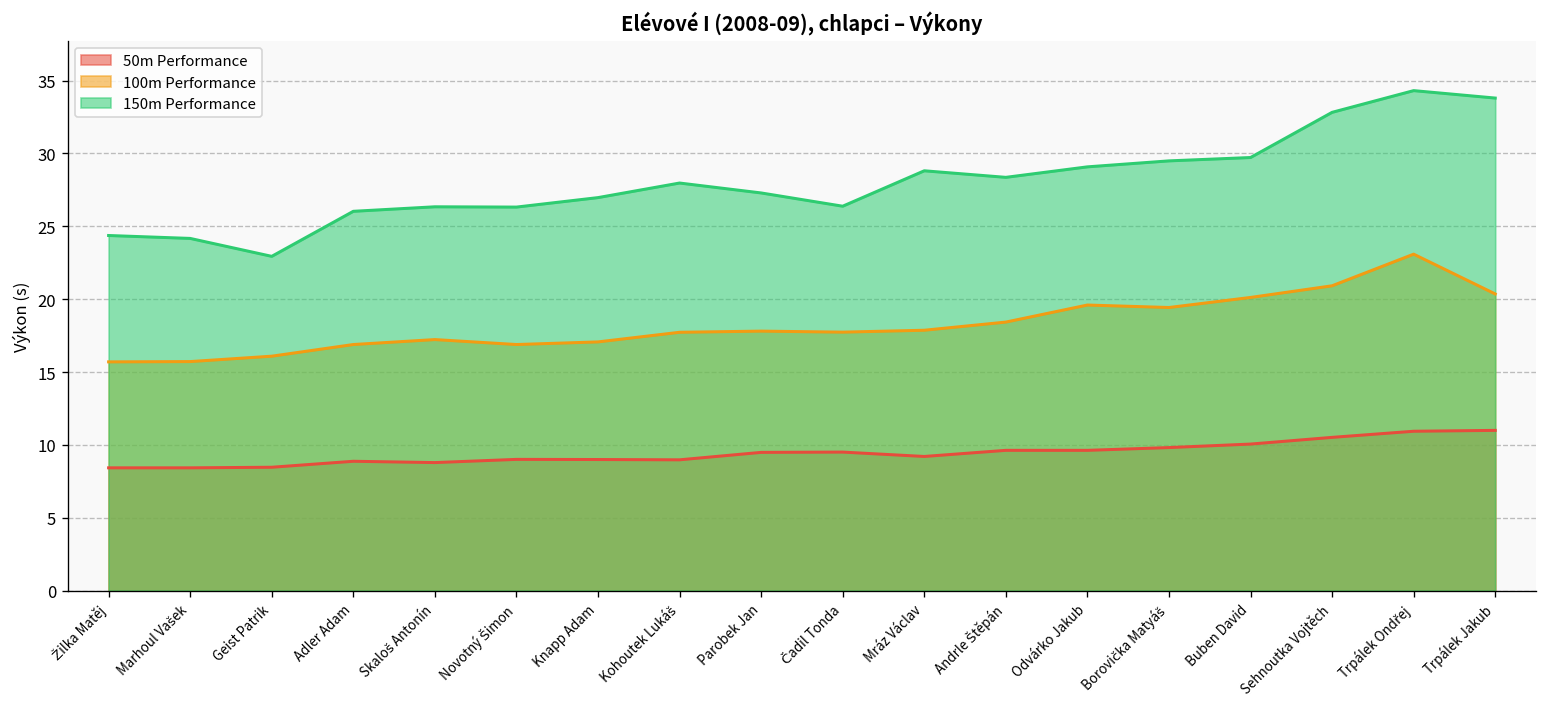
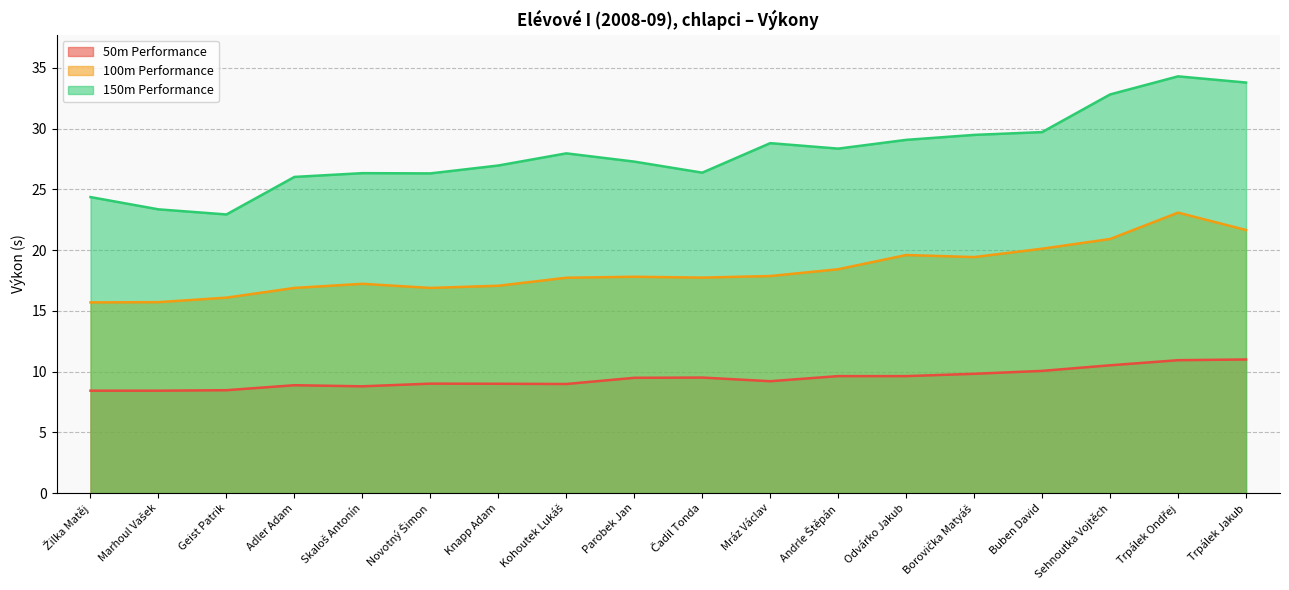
150m Performance, Marhoul Vašek: 24.2 -> 23.4
100m Performance, Trpálek Jakub: 20.4 -> 21.7
